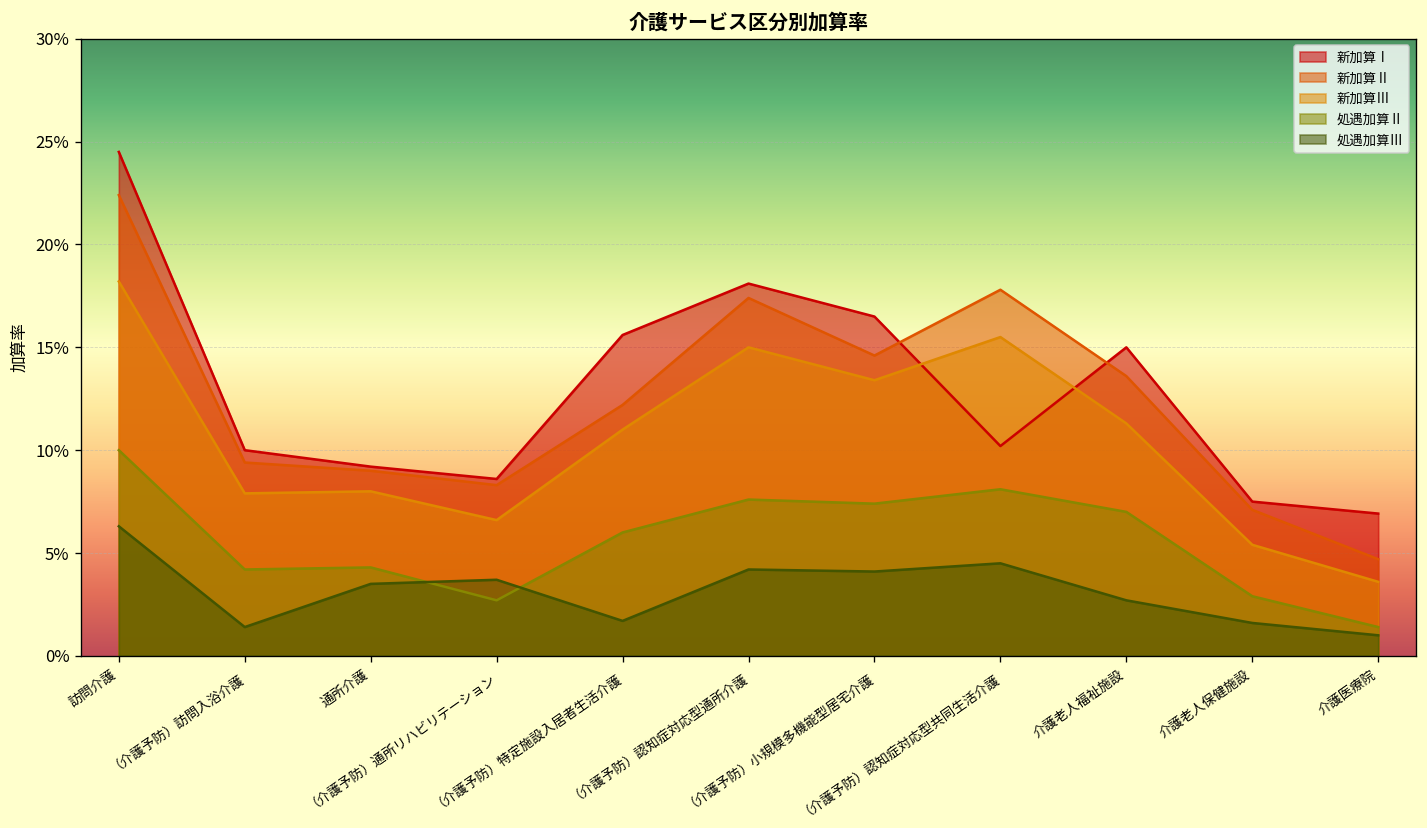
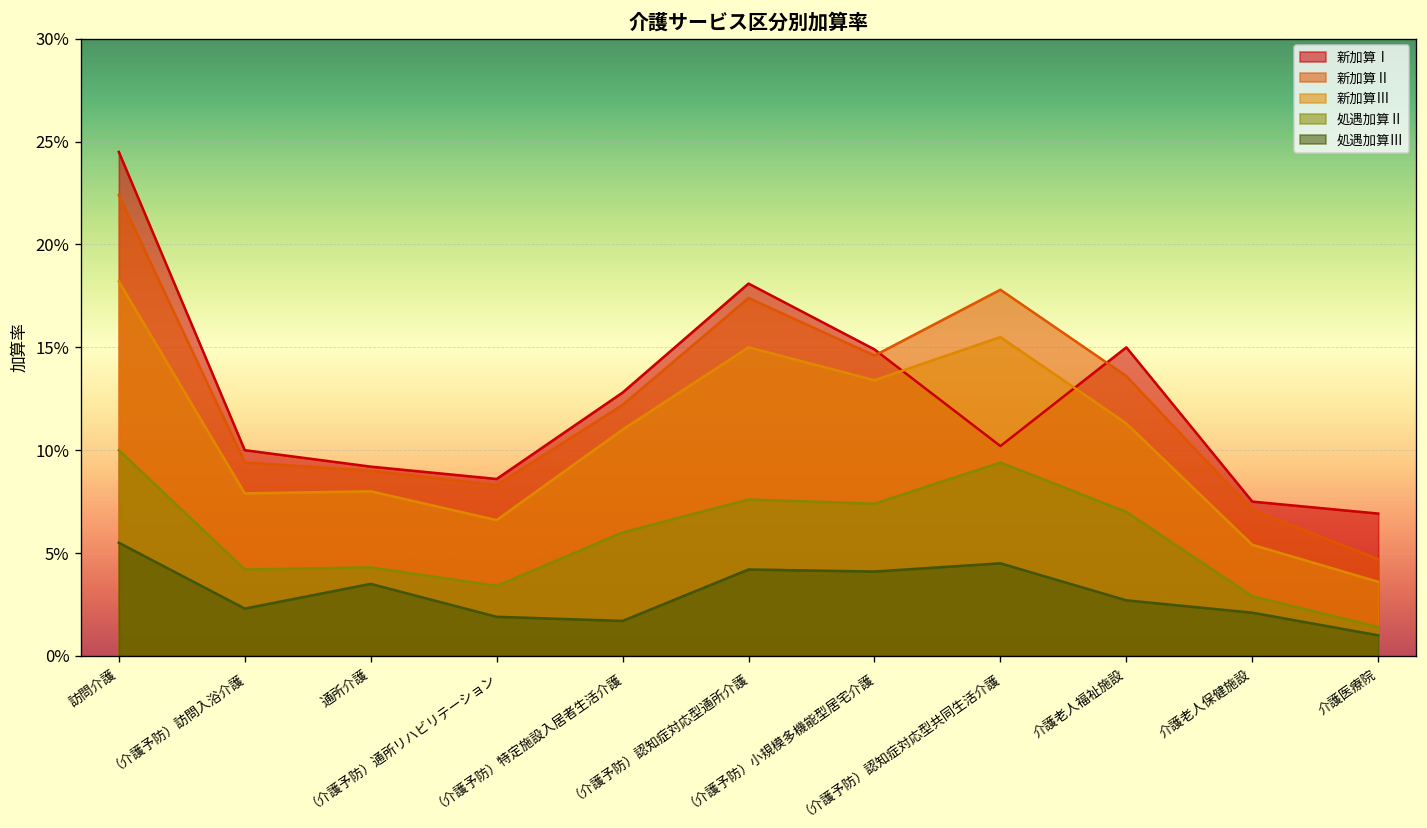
処遇加算Ⅲ, 訪問介護: 6.3% -> 5.5%
処遇加算Ⅲ, （介護予防）訪問入浴介護: 1.4% -> 2.3%
処遇加算Ⅱ, （介護予防）通所リハビリテーション: 2.7% -> 3.4%
処遇加算Ⅲ, （介護予防）通所リハビリテーション: 3.7% -> 1.9%
新加算Ⅰ, （介護予防）特定施設入居者生活介護: 15.6% -> 12.8%
新加算Ⅰ, （介護予防）小規模多機能型居宅介護: 16.5% -> 14.9%
処遇加算Ⅱ, （介護予防）認知症対応型共同生活介護: 8.1% -> 9.4%
処遇加算Ⅲ, 介護老人保健施設: 1.6% -> 2.1%
